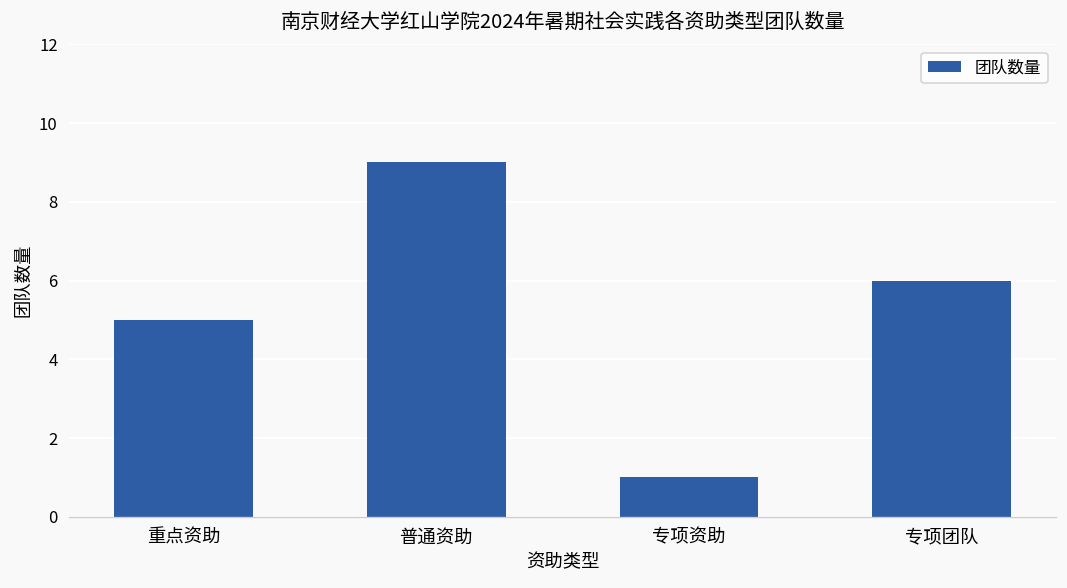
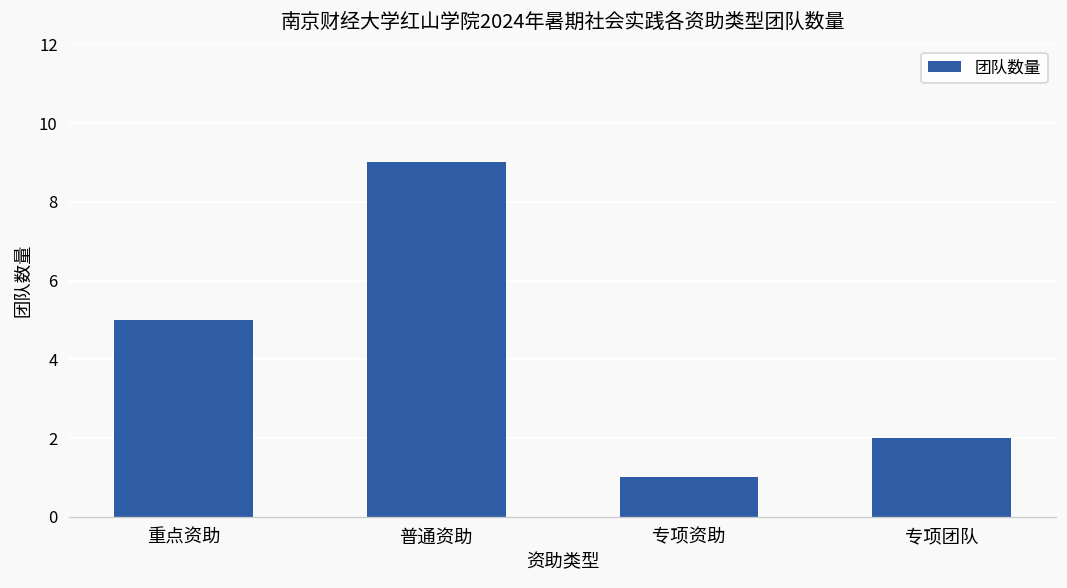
专项团队: 6 -> 2
